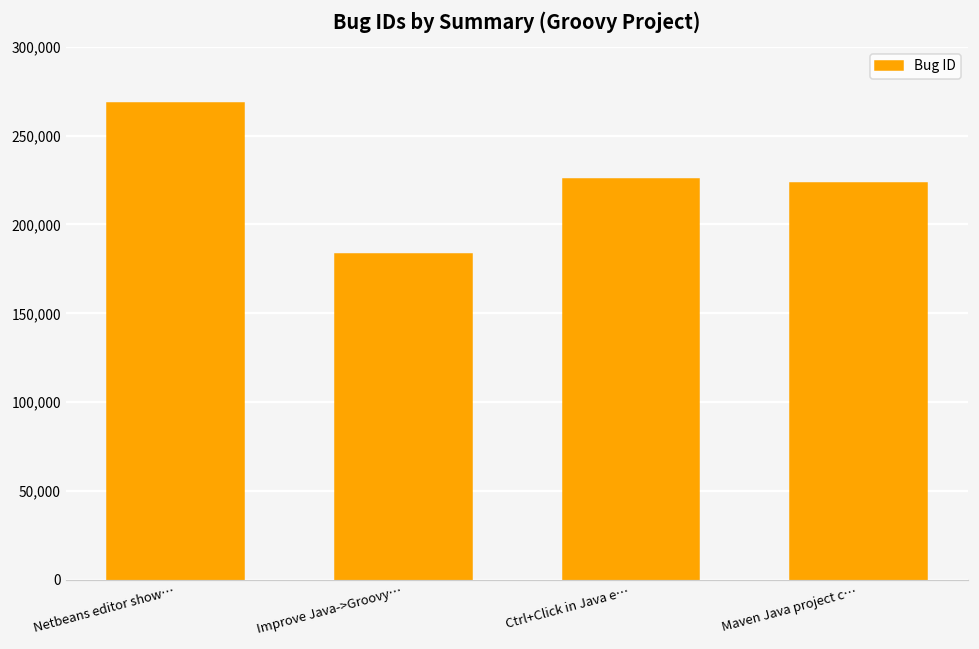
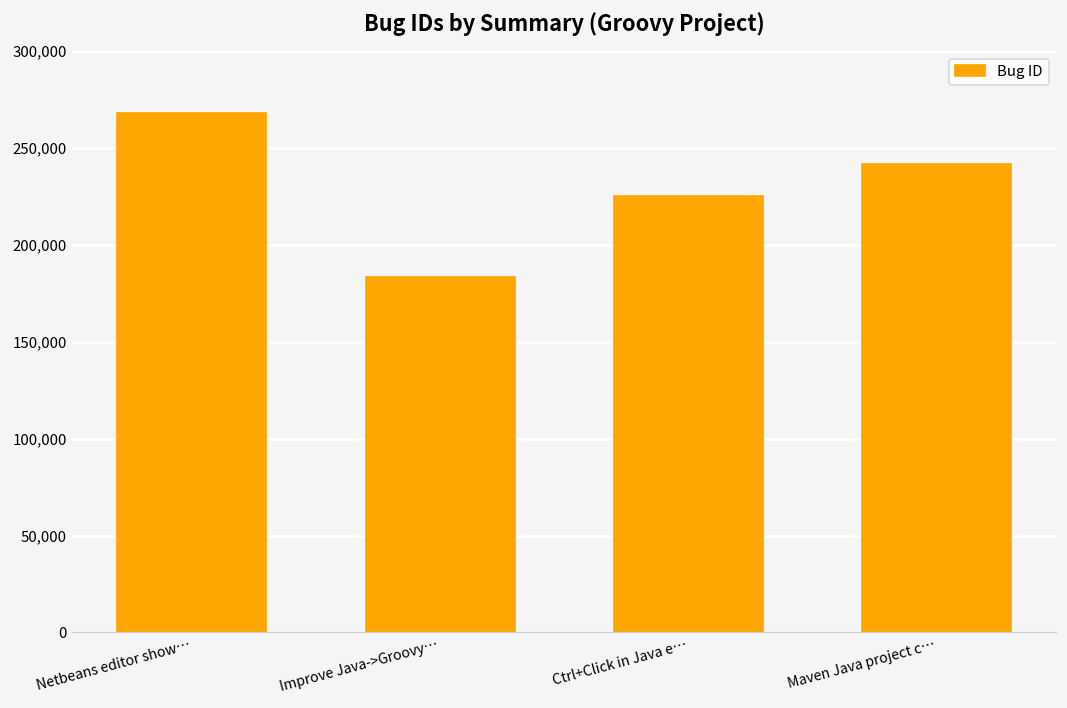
Maven Java project c…: 223,000 -> 242,000
